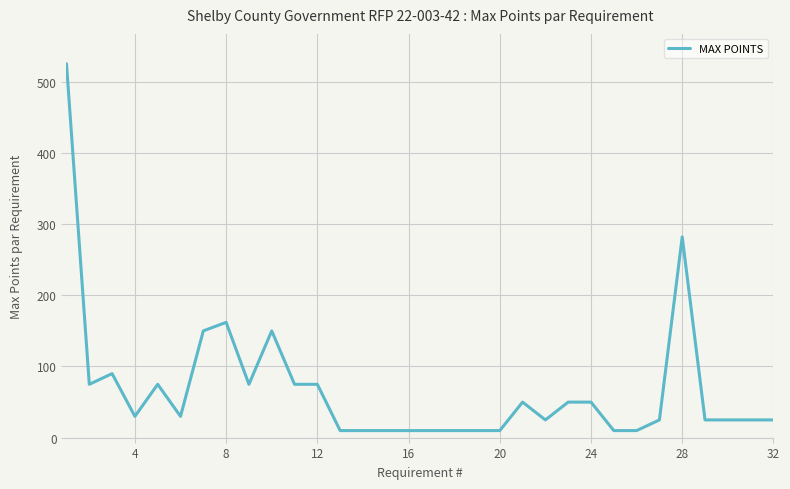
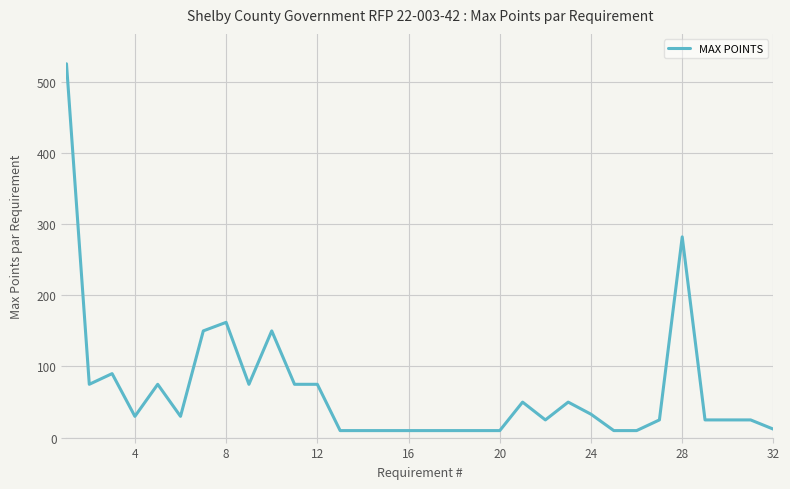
24: 50 -> 30
32: 30 -> 10
